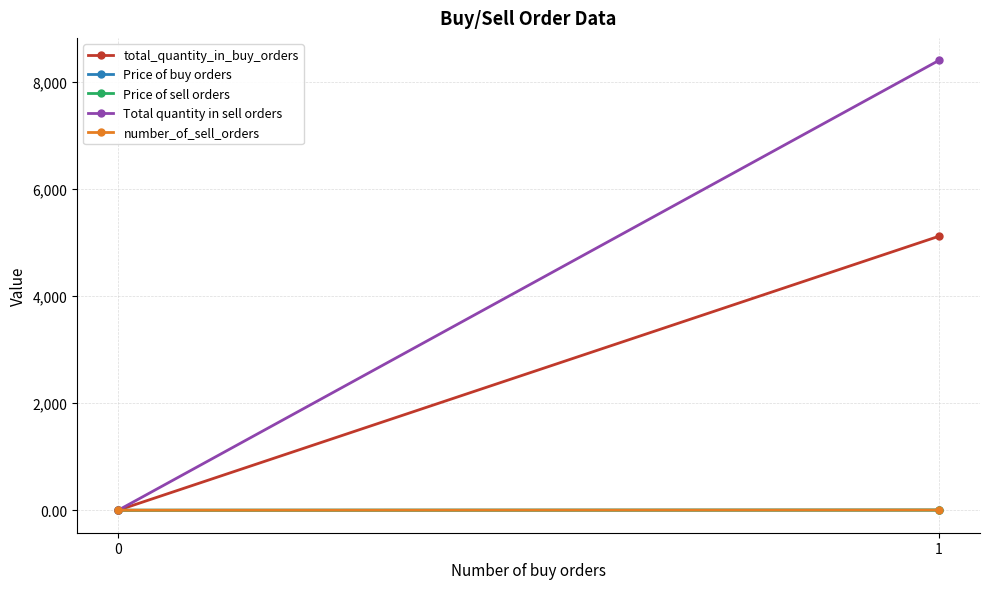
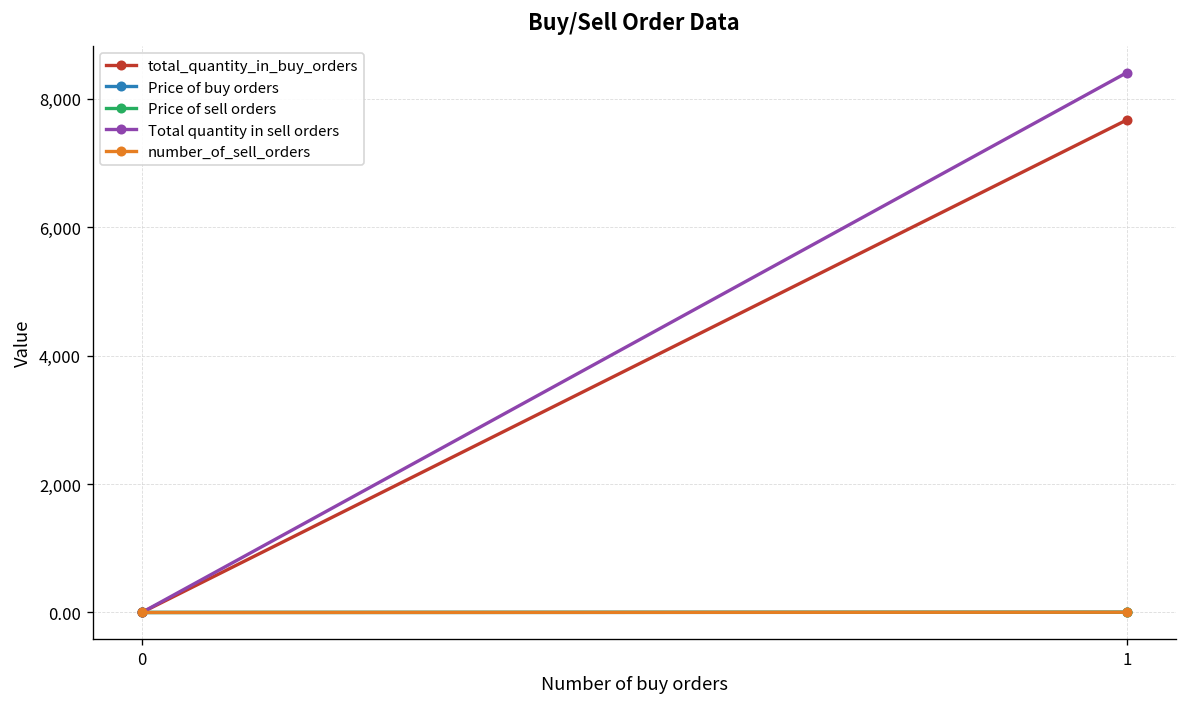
total_quantity_in_buy_orders, 1: 5,100 -> 7,700
